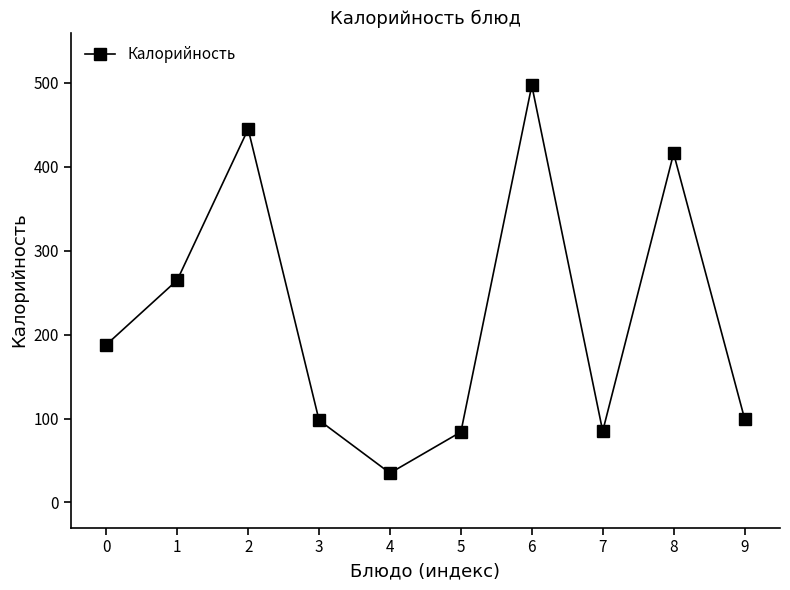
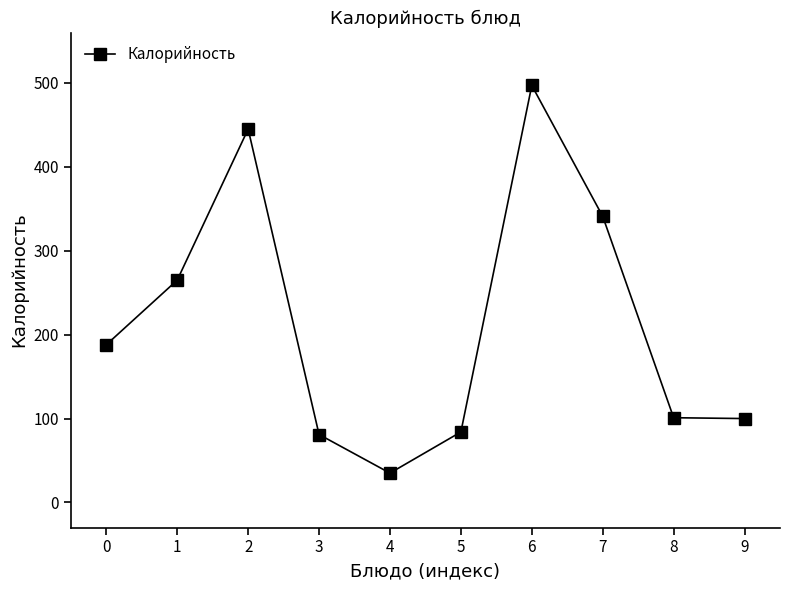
3: 100 -> 80
7: 90 -> 340
8: 420 -> 100
